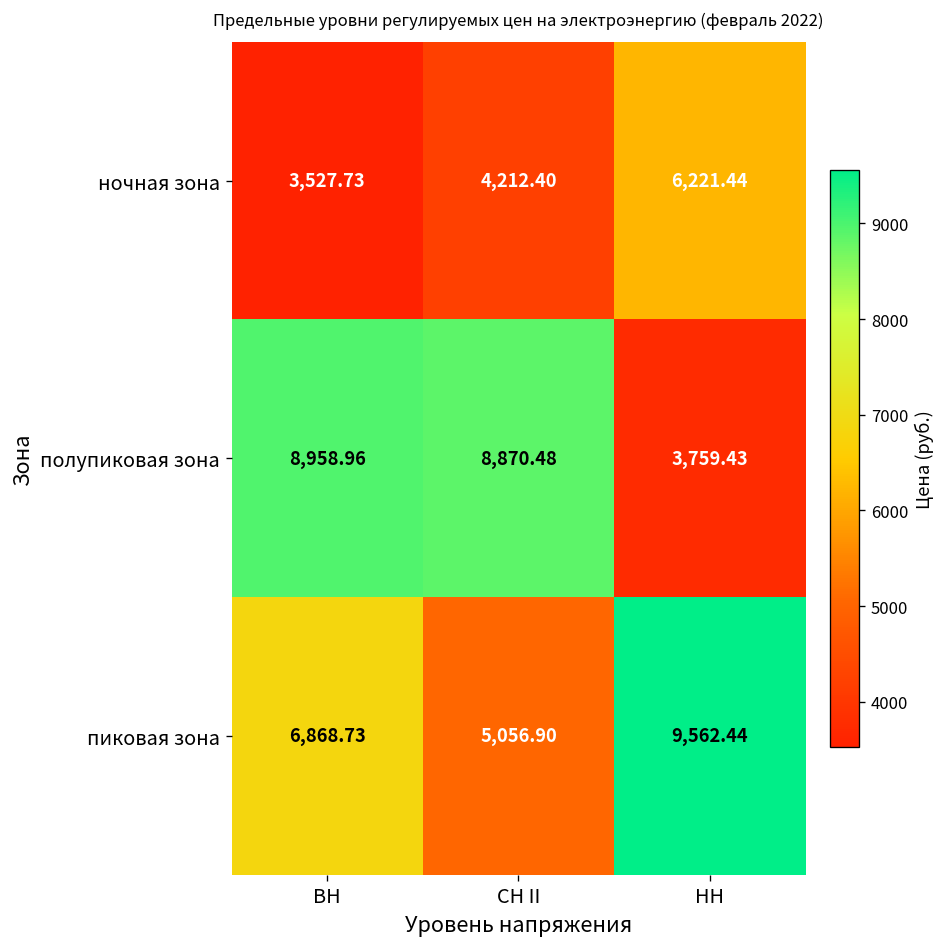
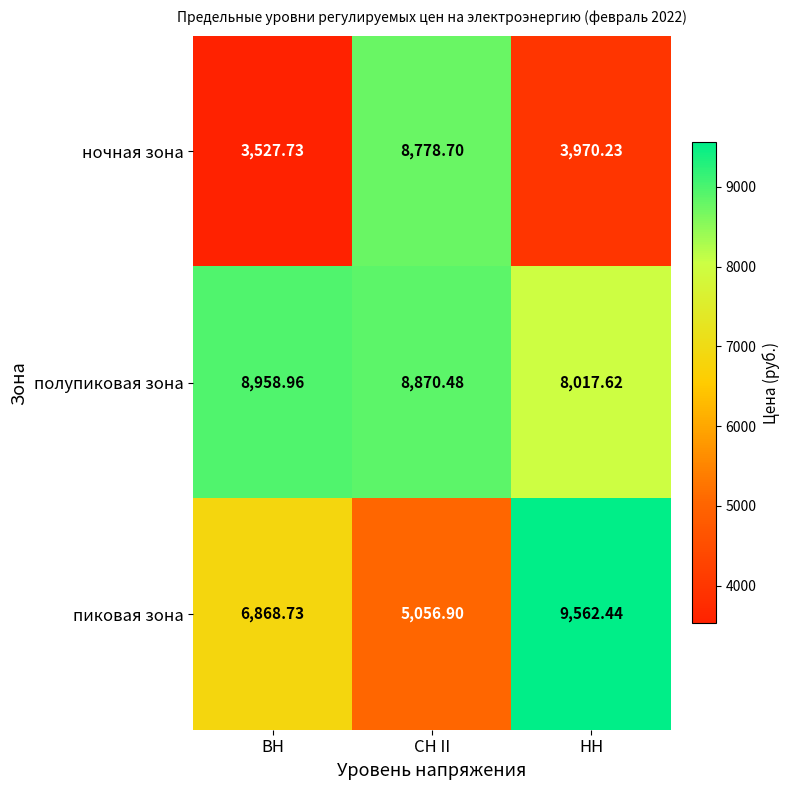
ночная зона, СН II: 4,212.40 -> 8,778.70
ночная зона, НН: 6,221.44 -> 3,970.23
полупиковая зона, НН: 3,759.43 -> 8,017.62
